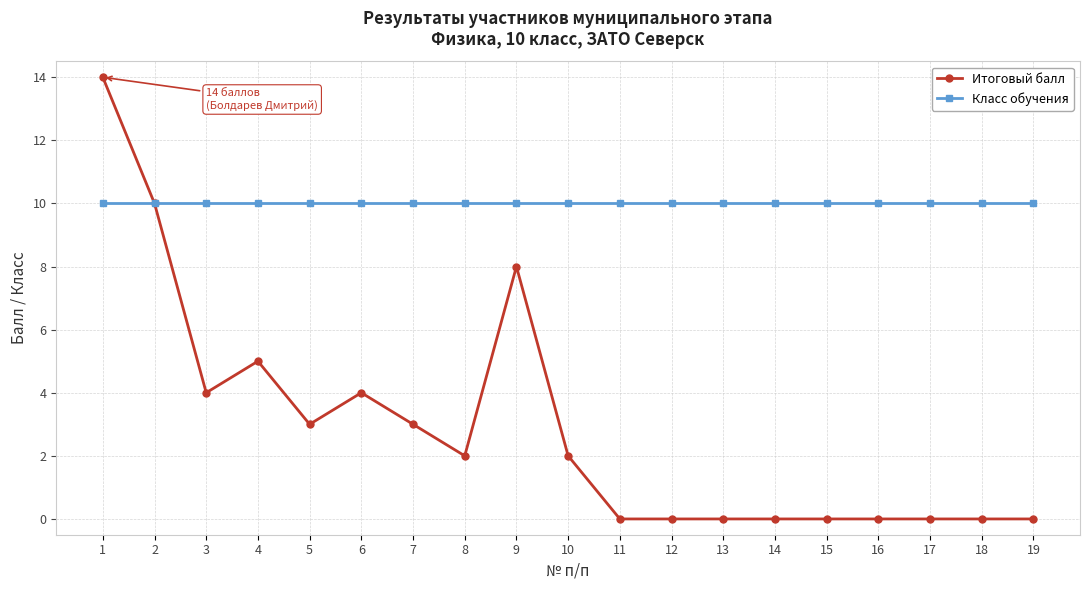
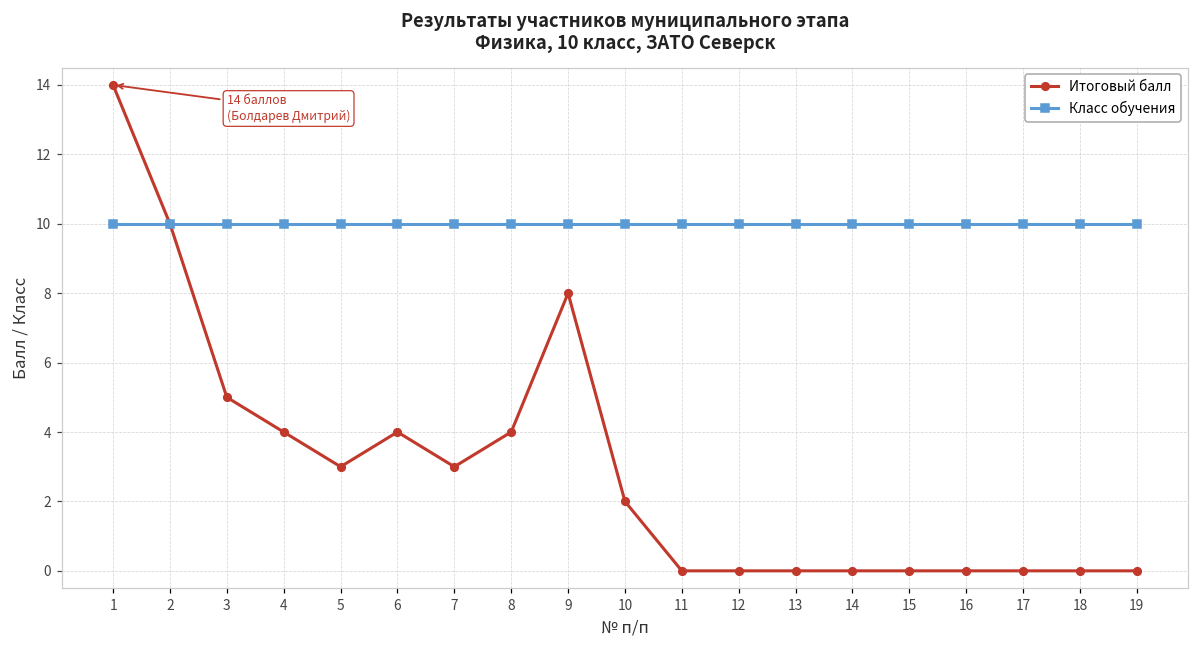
Итоговый балл, 3: 4 -> 5
Итоговый балл, 4: 5 -> 4
Итоговый балл, 8: 2 -> 4
